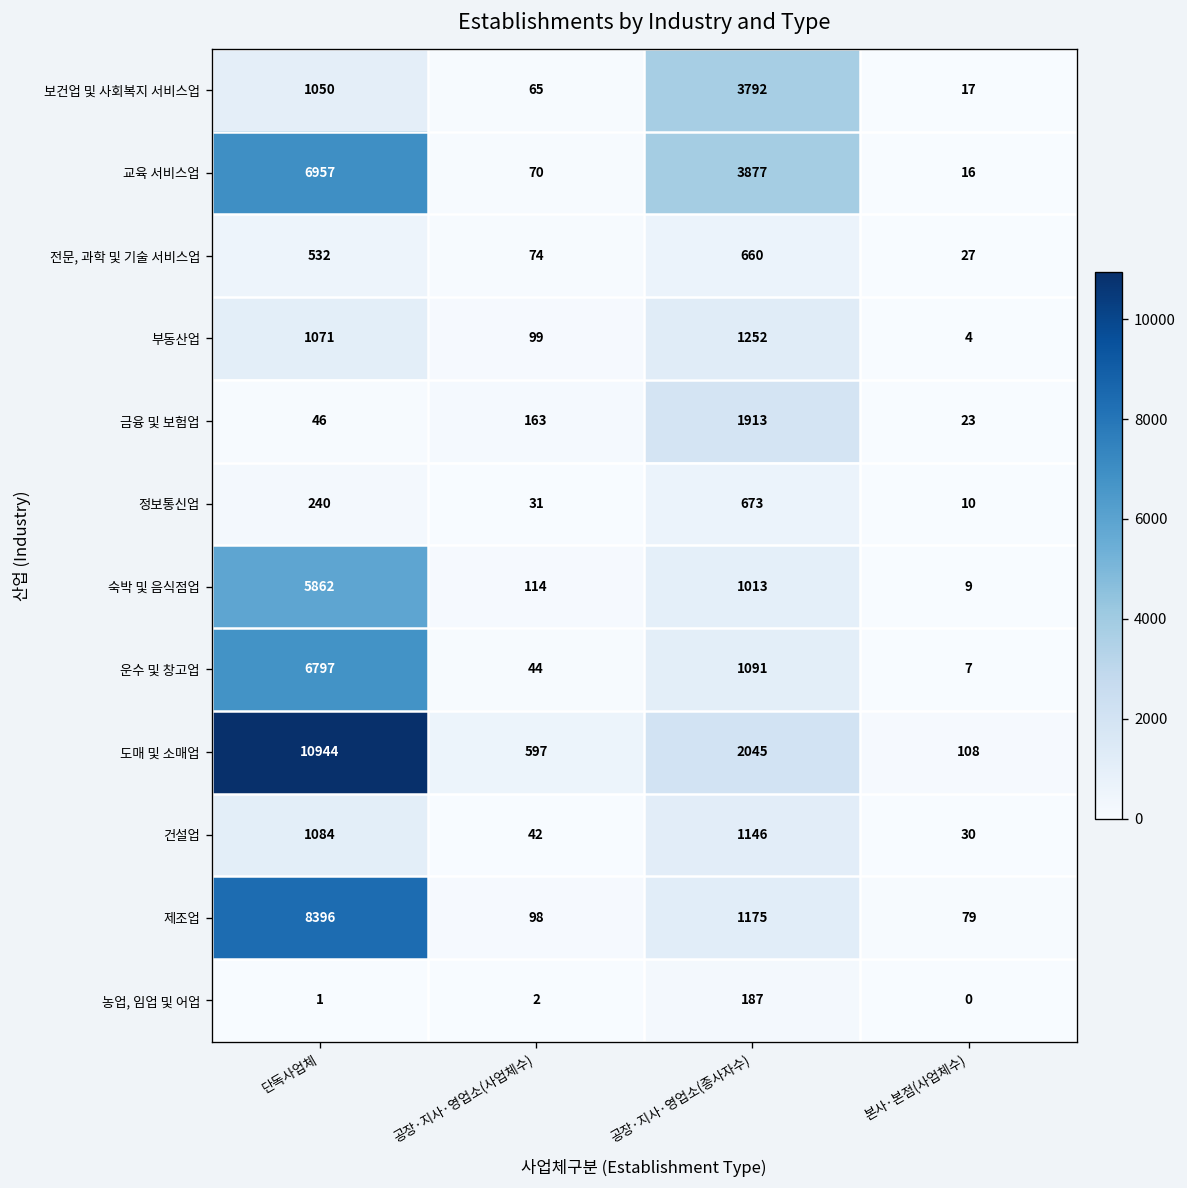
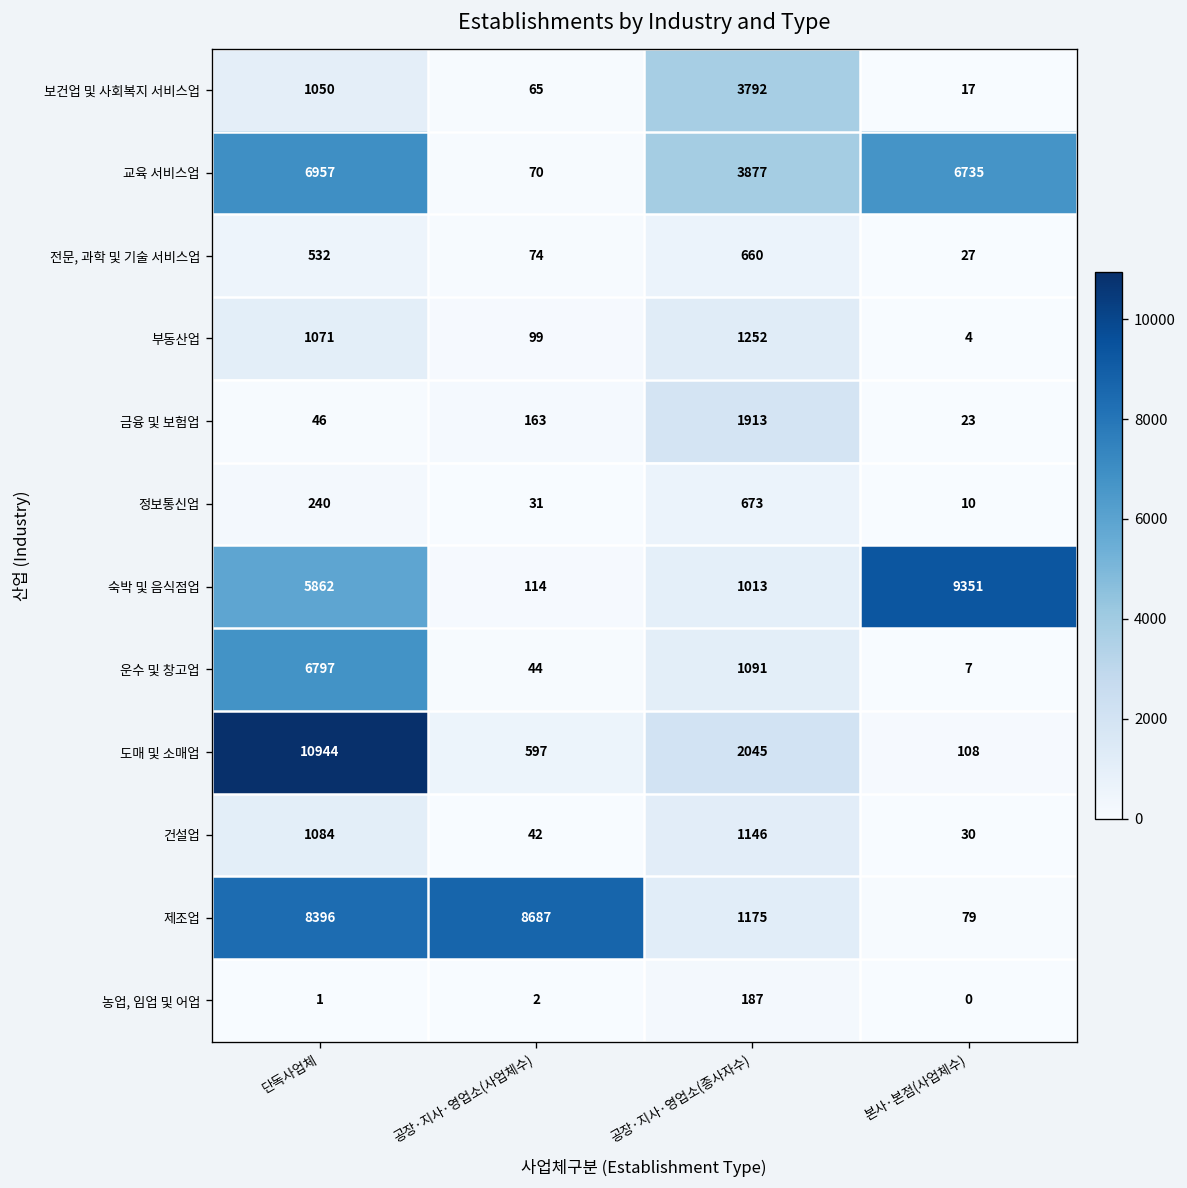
교육 서비스업, 본사·본점(사업체수): 16 -> 6735
숙박 및 음식점업, 본사·본점(사업체수): 9 -> 9351
제조업, 공장·지사·영업소(사업체수): 98 -> 8687
